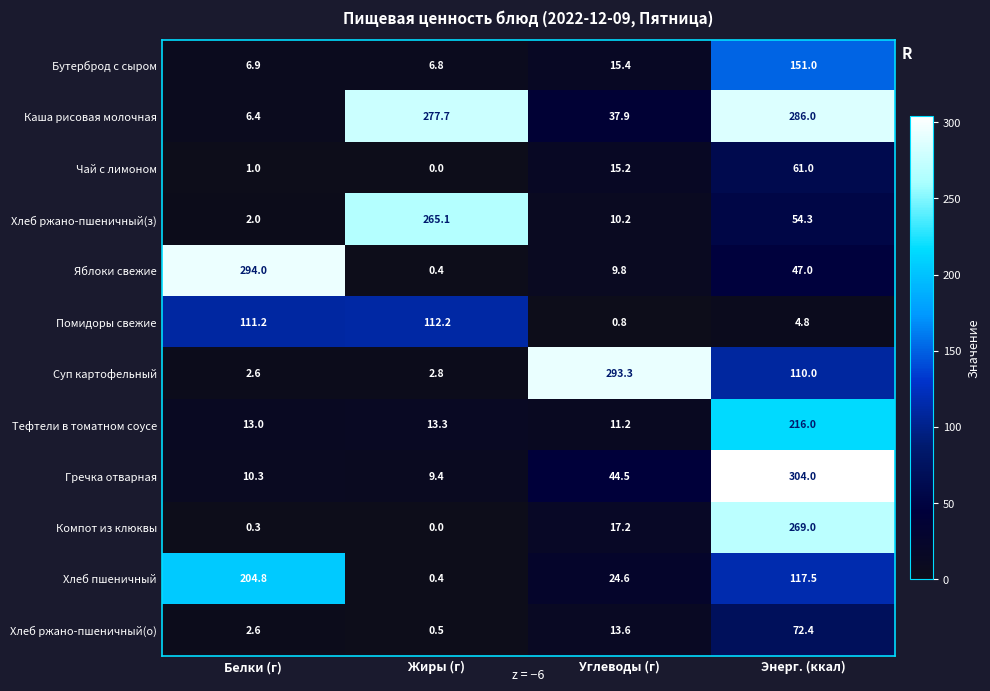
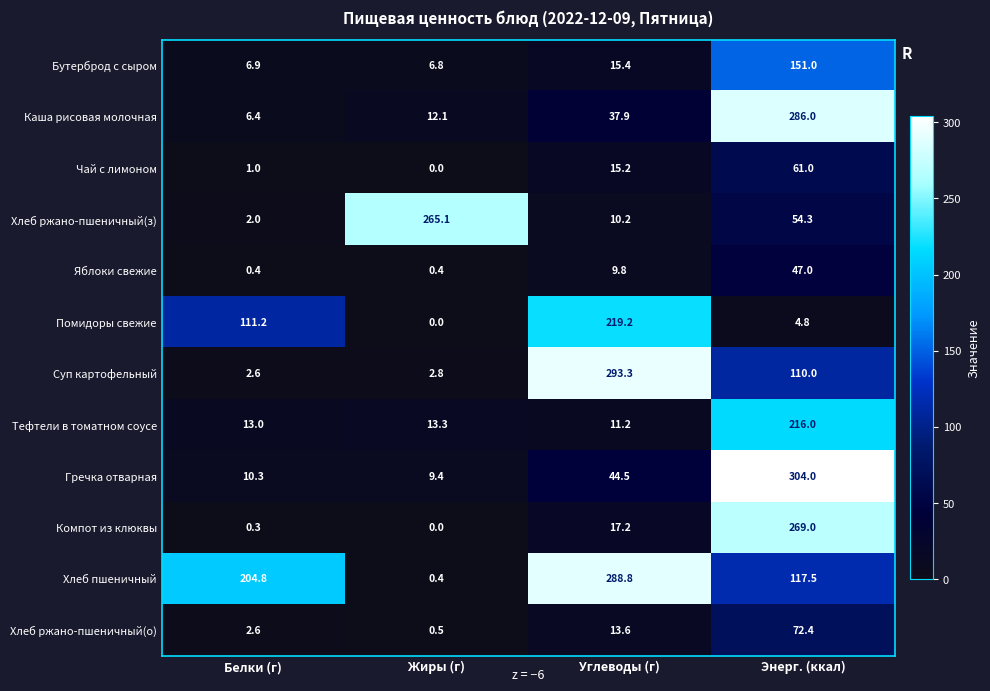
Каша рисовая молочная, Жиры (г): 277.7 -> 12.1
Яблоки свежие, Белки (г): 294.0 -> 0.4
Помидоры свежие, Жиры (г): 112.2 -> 0.0
Помидоры свежие, Углеводы (г): 0.8 -> 219.2
Хлеб пшеничный, Углеводы (г): 24.6 -> 288.8
